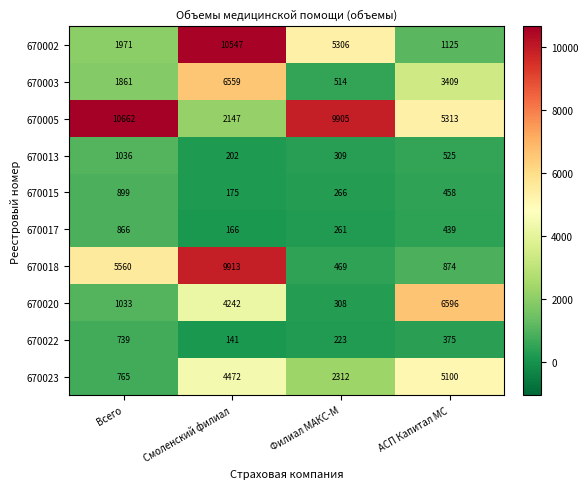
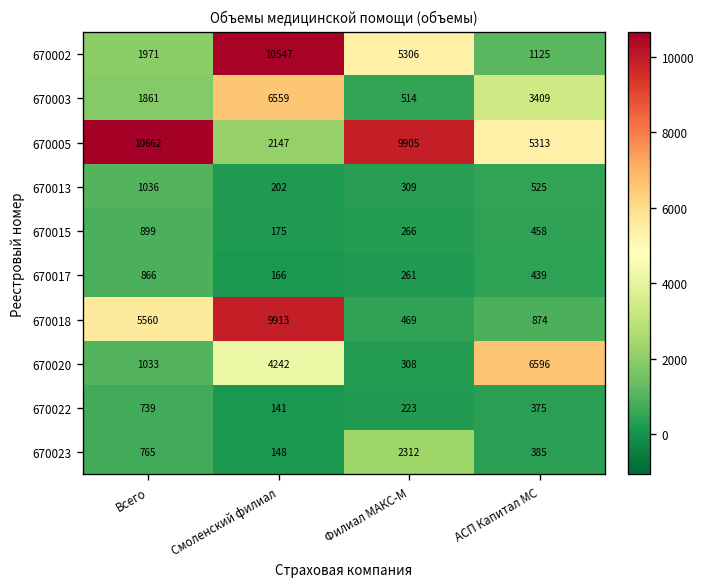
670023, Смоленский филиал: 4472 -> 148
670023, АСП Капитал МС: 5100 -> 385
